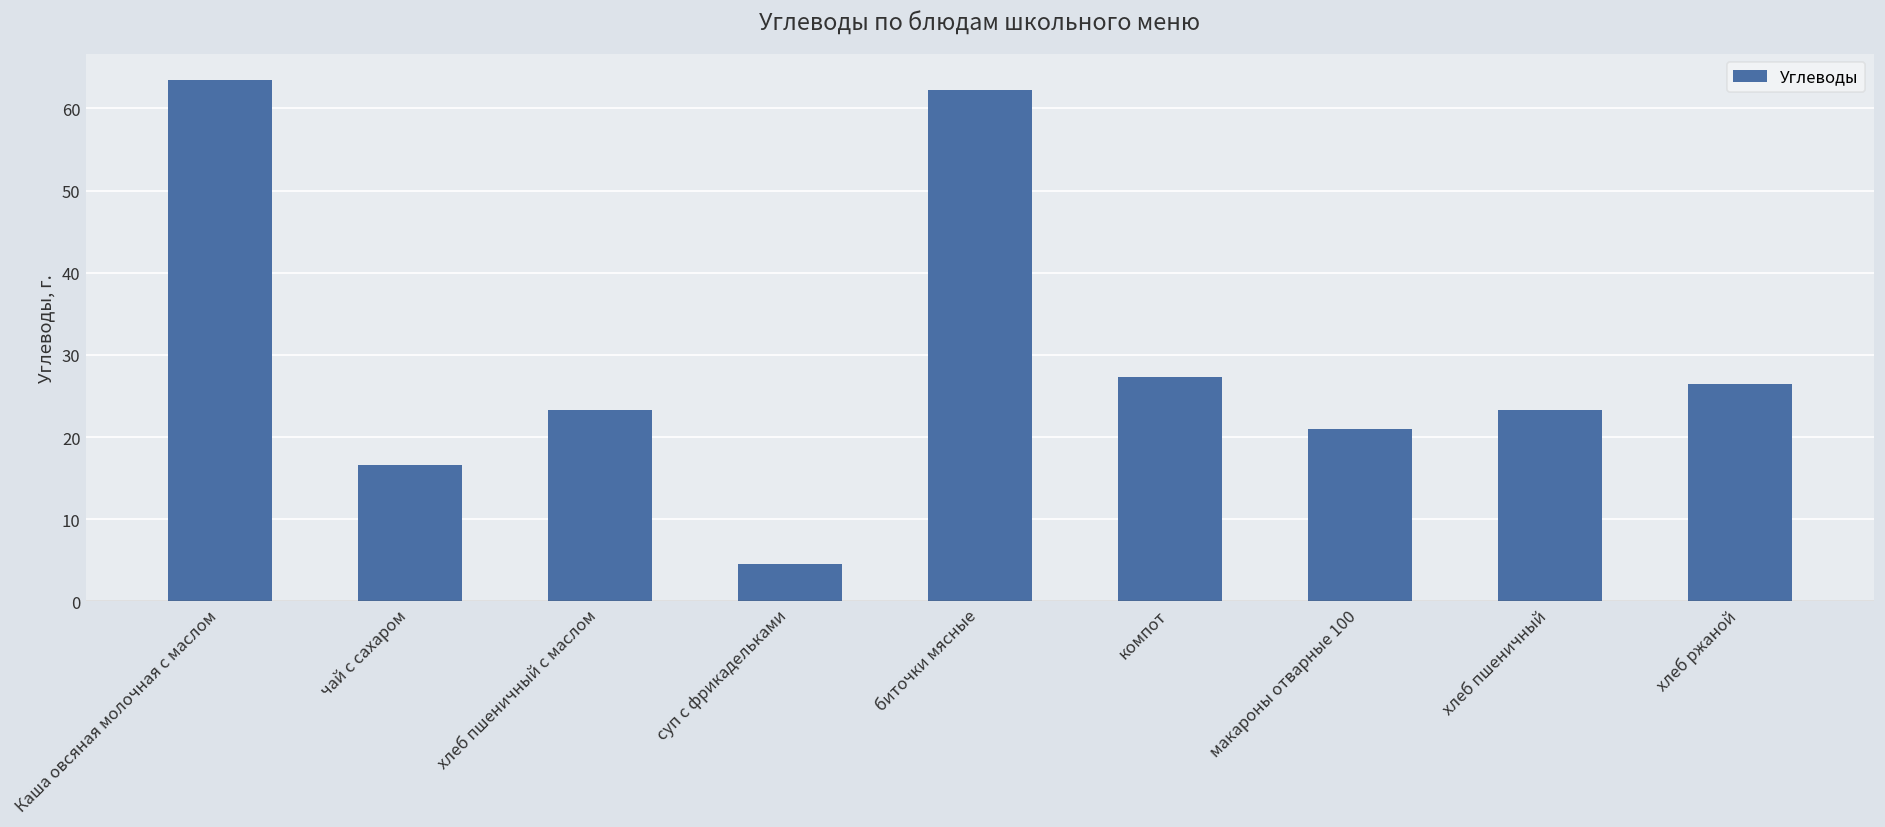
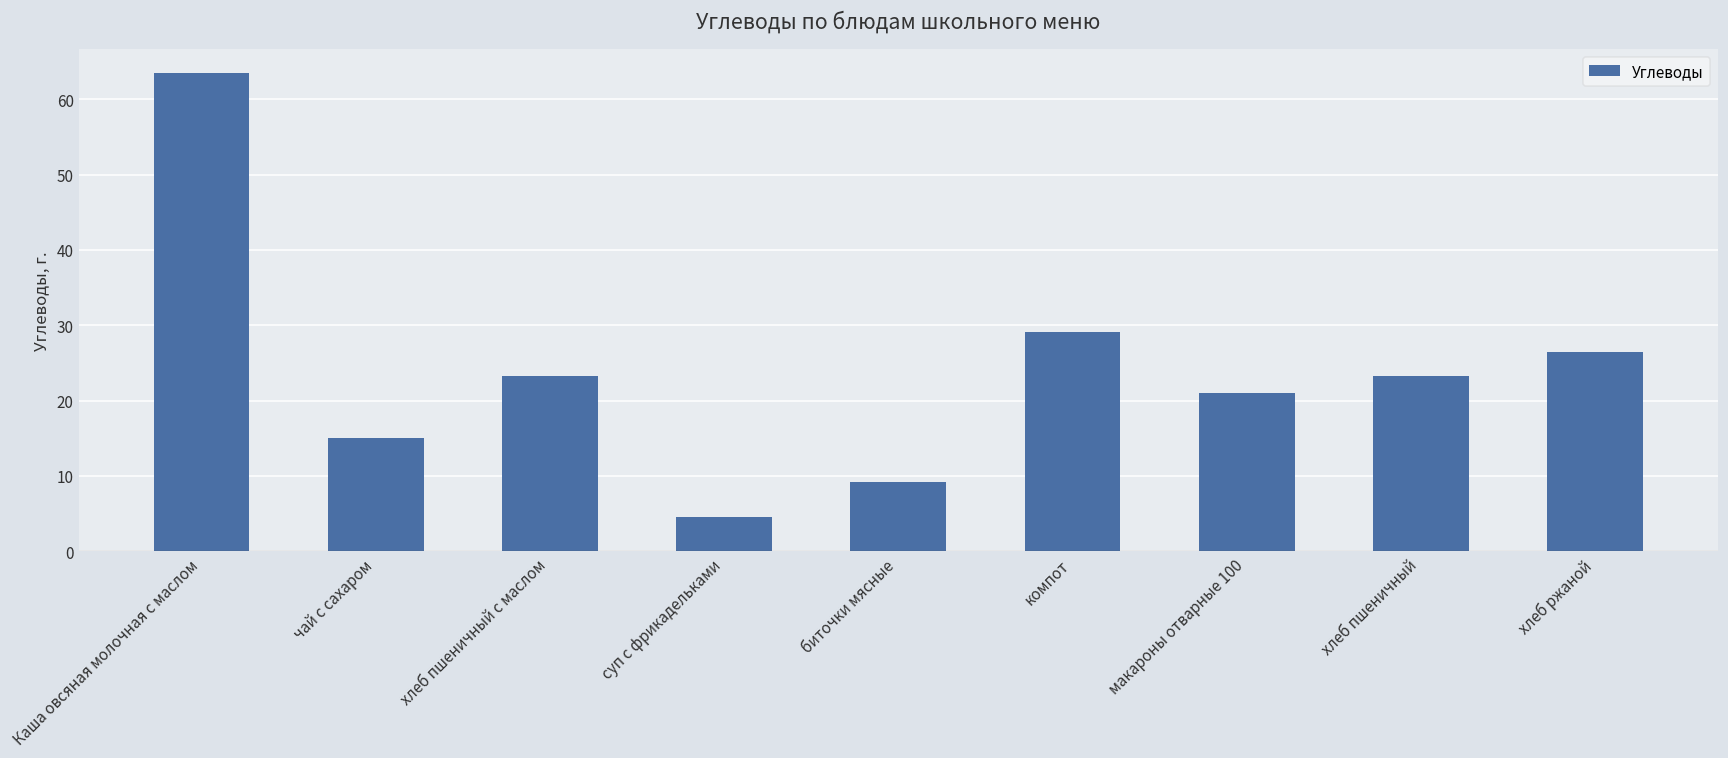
чай с сахаром: 17 -> 15
биточки мясные: 62 -> 9
компот: 27 -> 29
